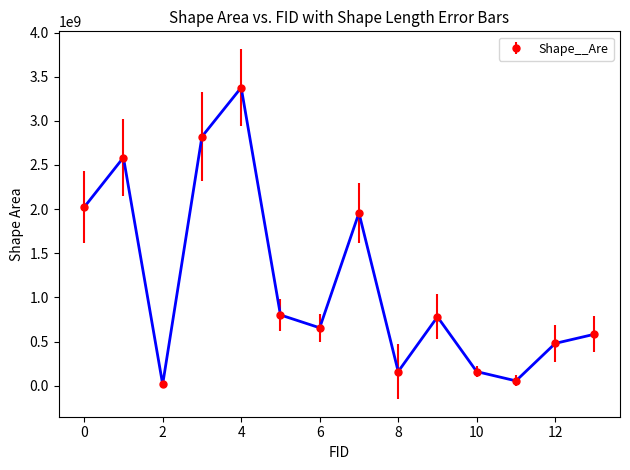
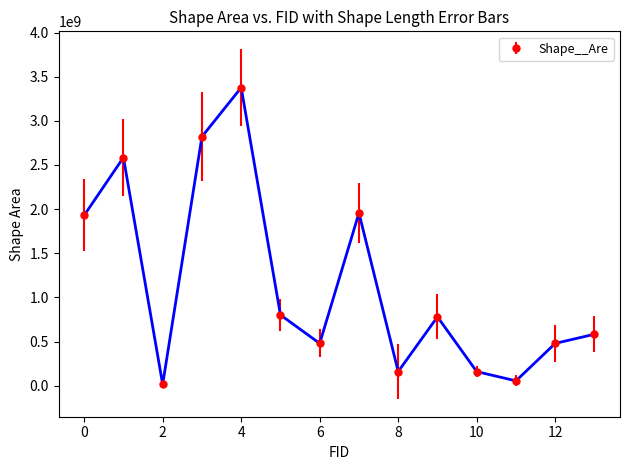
0: 2000000000 -> 1900000000
6: 700000000 -> 500000000
